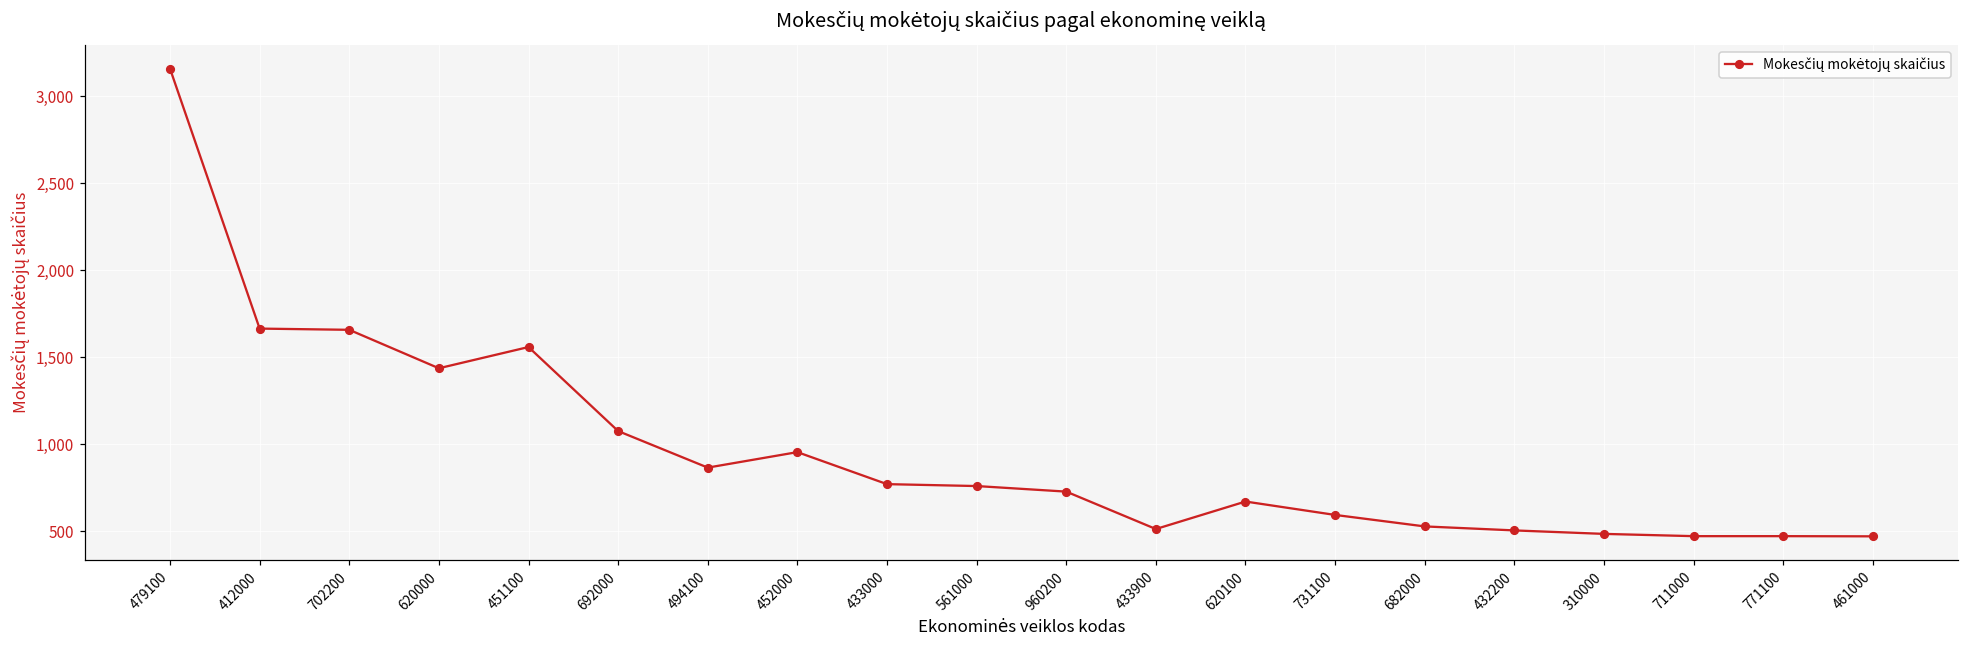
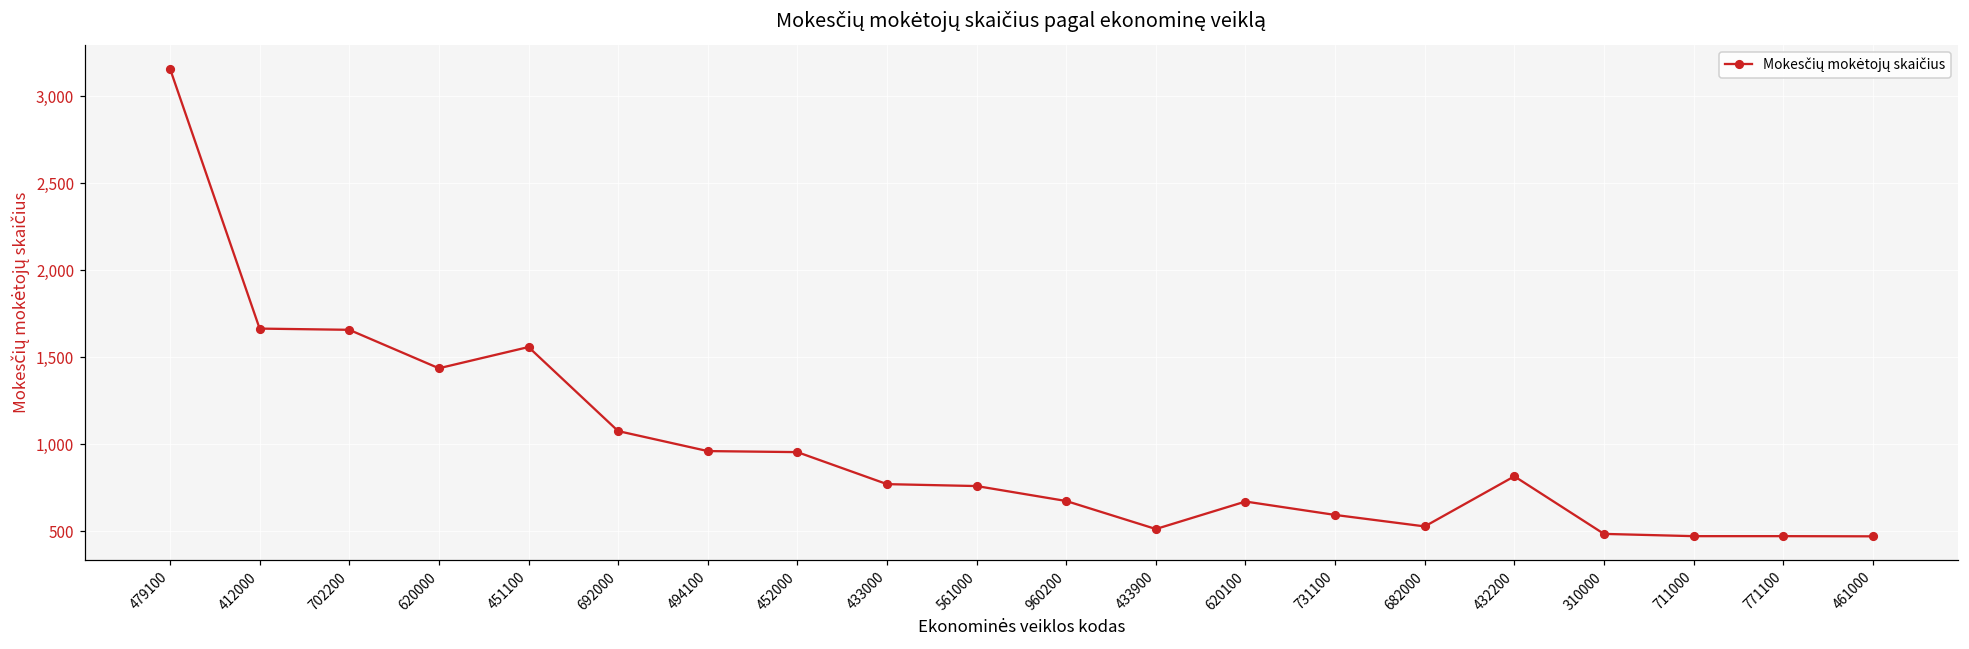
494100: 870 -> 960
960200: 730 -> 670
432200: 500 -> 820
